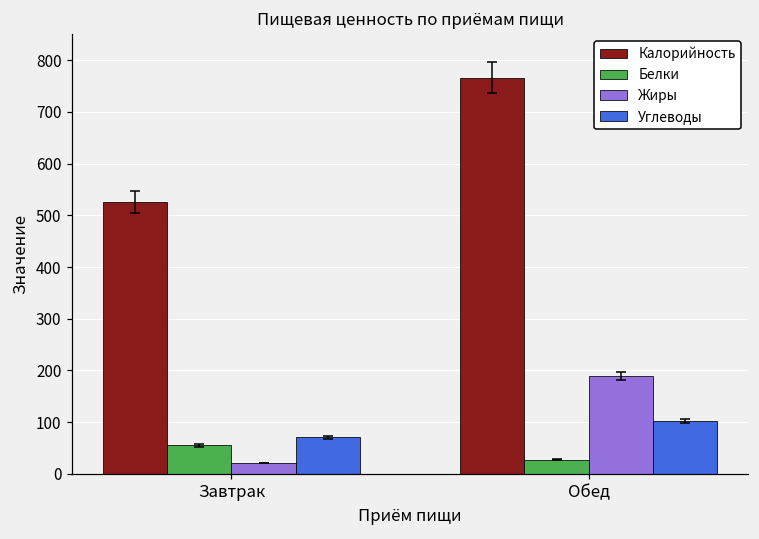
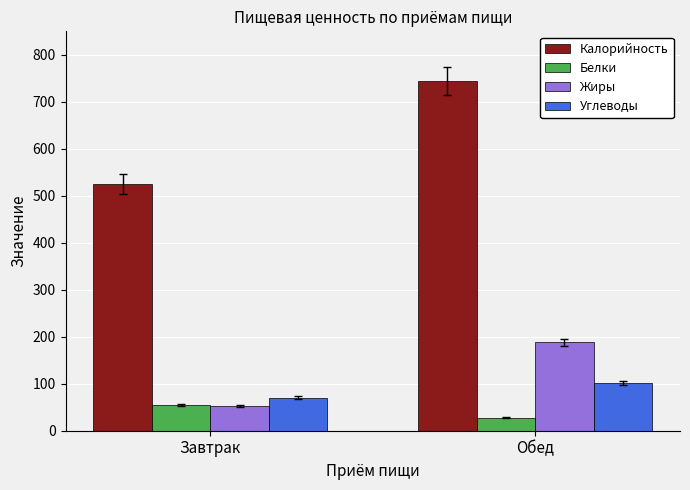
Жиры, Завтрак: 20 -> 50
Калорийность, Обед: 770 -> 750
